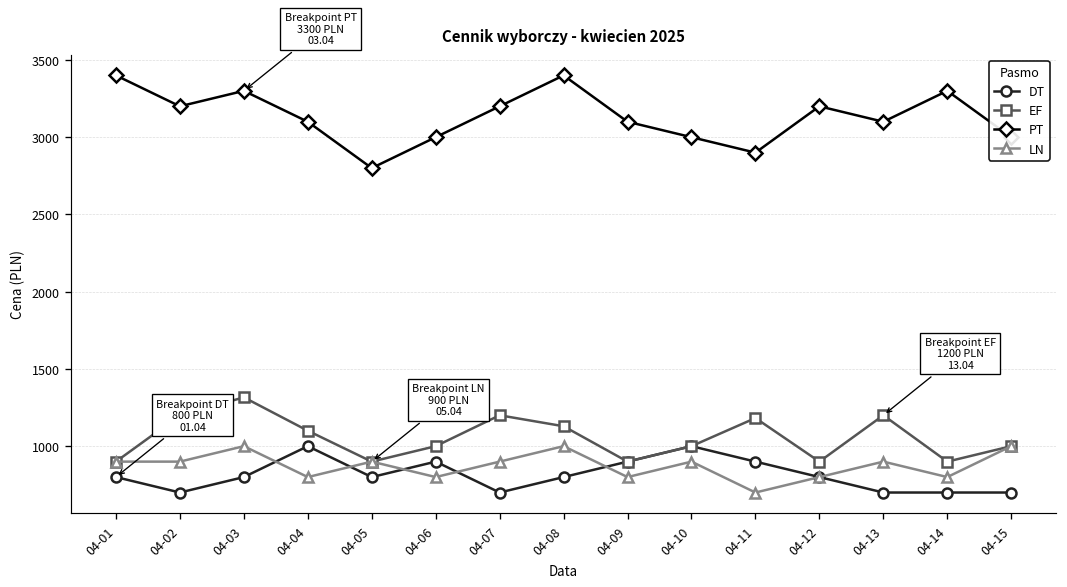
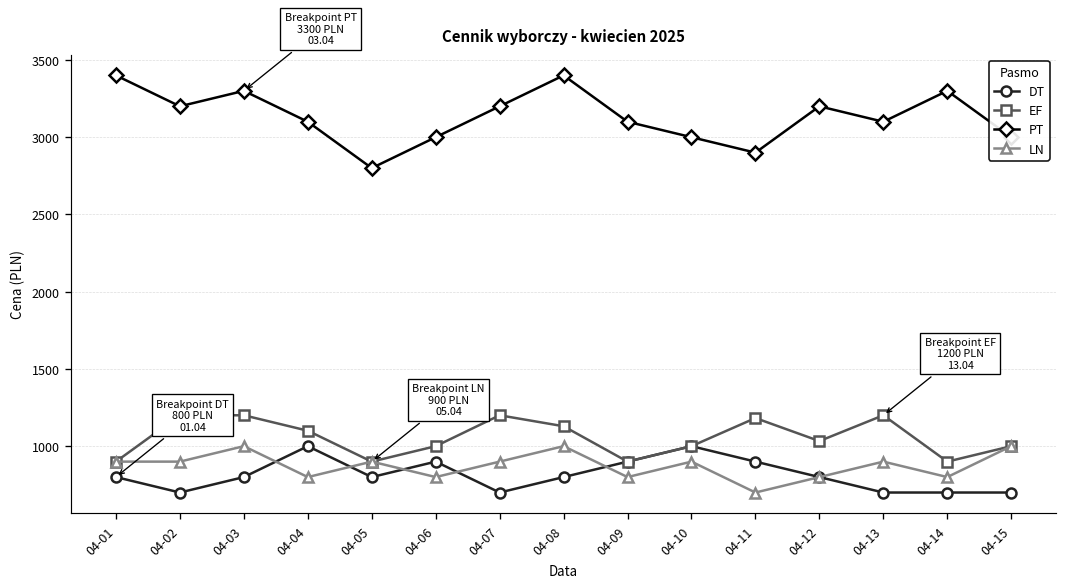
EF, 04-03: 1320 -> 1200
EF, 04-12: 900 -> 1030
